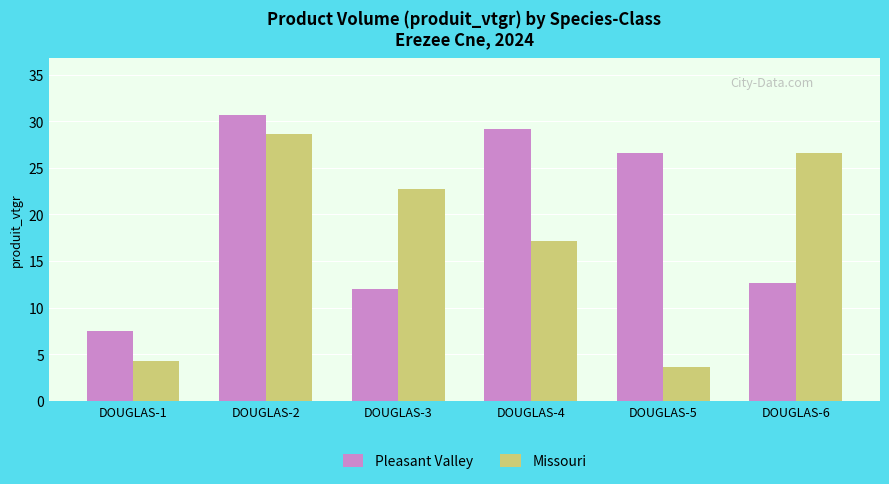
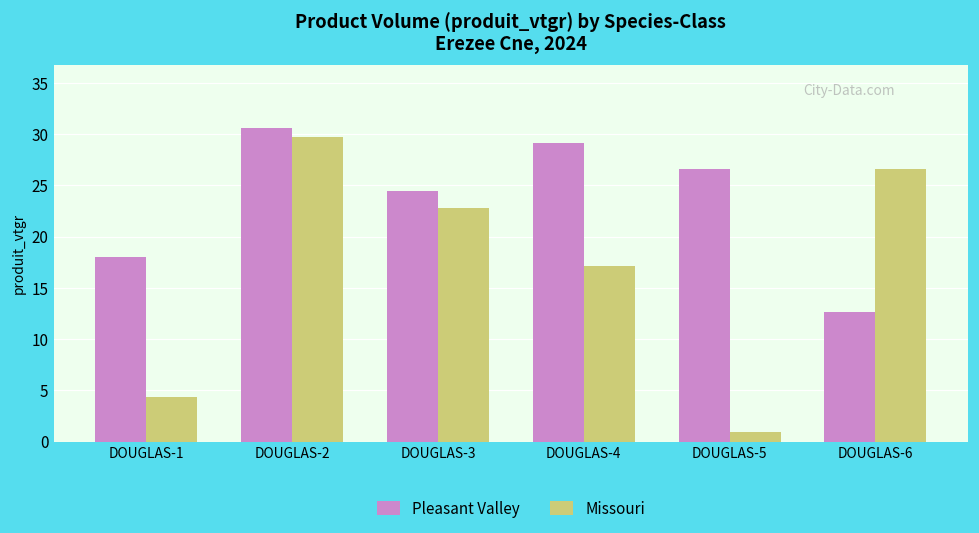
Pleasant Valley, DOUGLAS-1: 7 -> 18
Missouri, DOUGLAS-2: 29 -> 30
Pleasant Valley, DOUGLAS-3: 12 -> 24
Missouri, DOUGLAS-5: 4 -> 1
